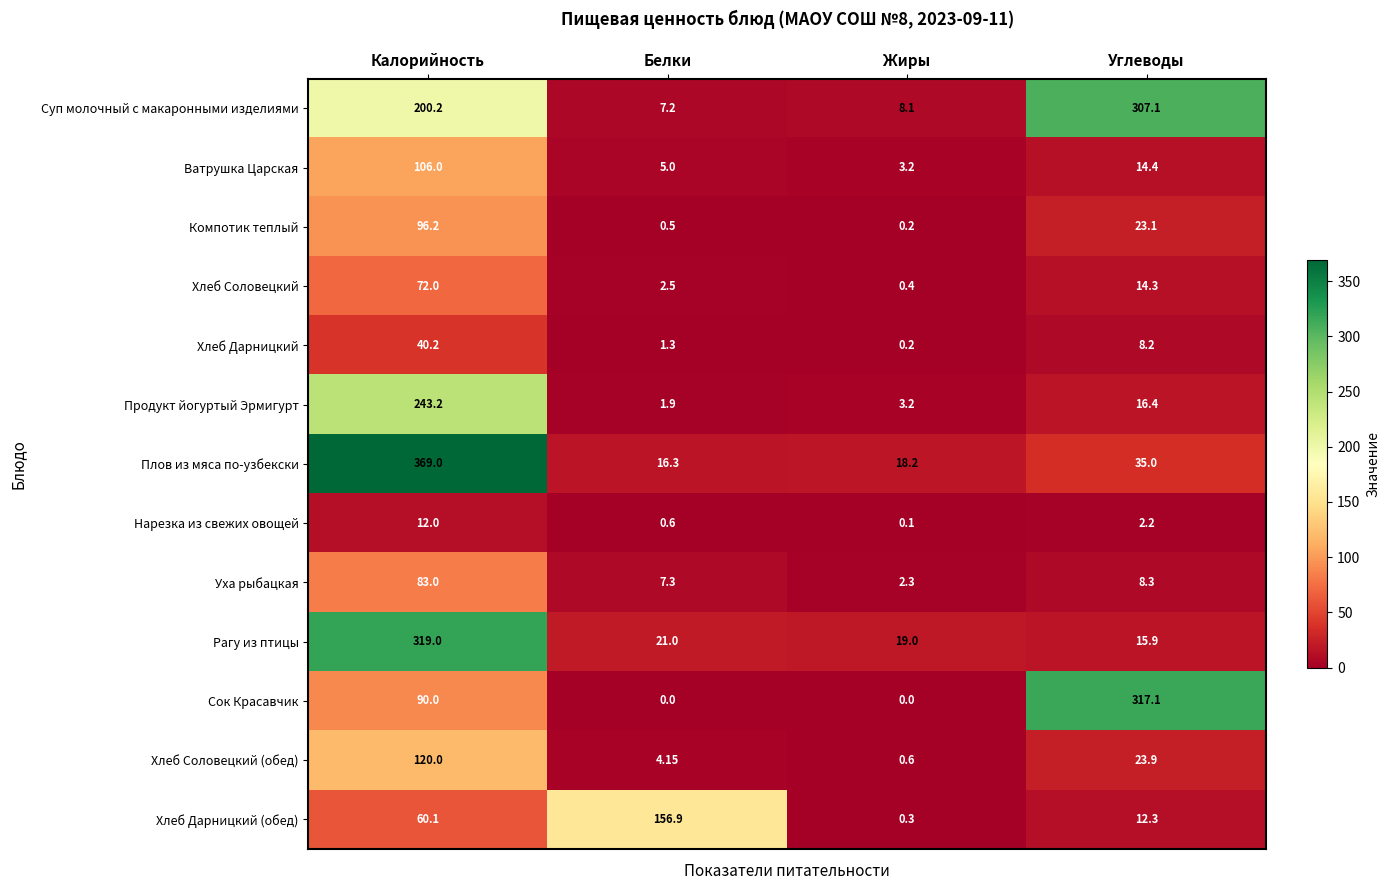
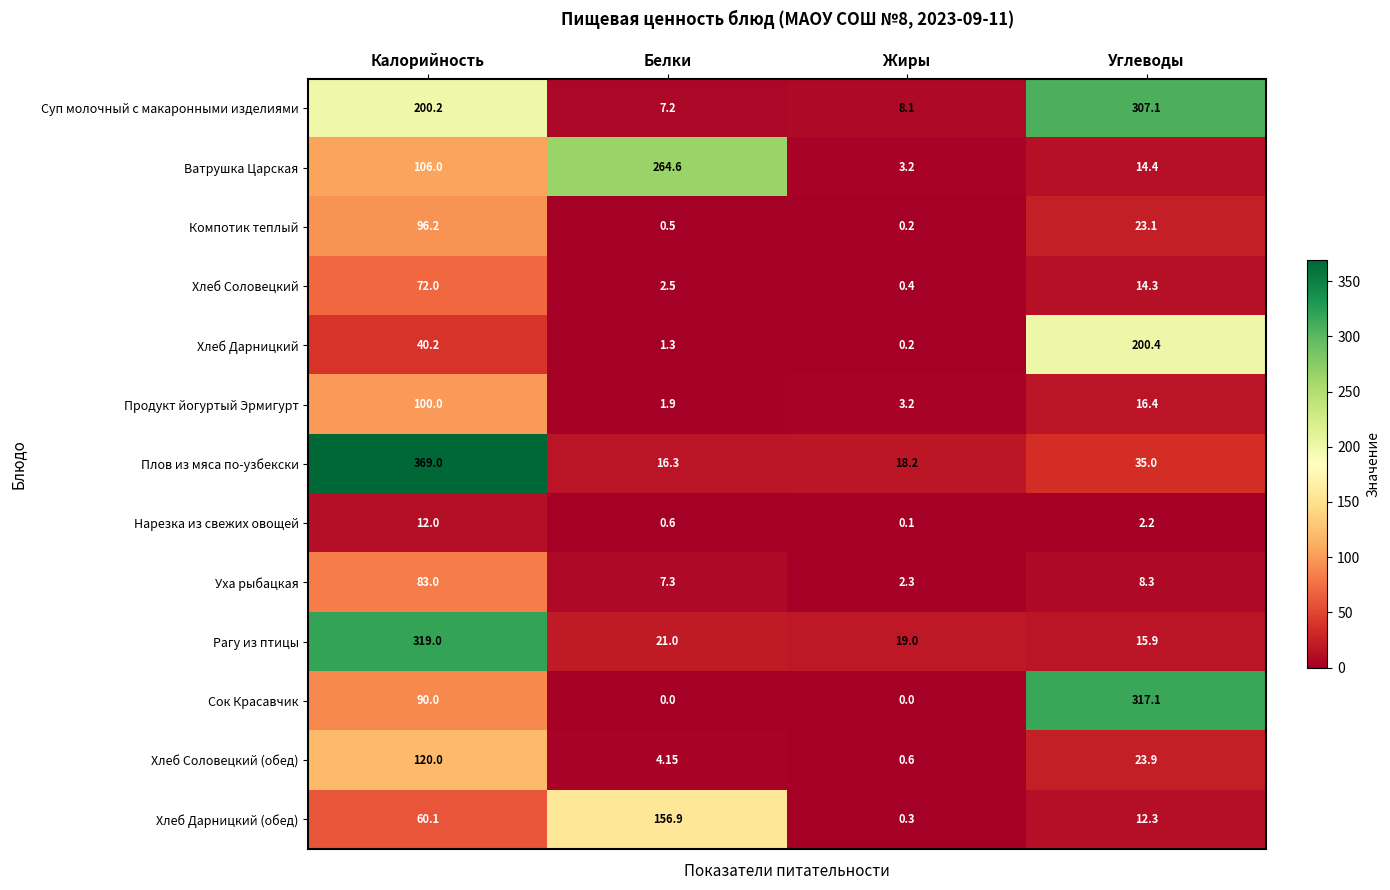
Ватрушка Царская, Белки: 5.0 -> 264.6
Хлеб Дарницкий, Углеводы: 8.2 -> 200.4
Продукт йогуртый Эрмигурт, Калорийность: 243.2 -> 100.0
